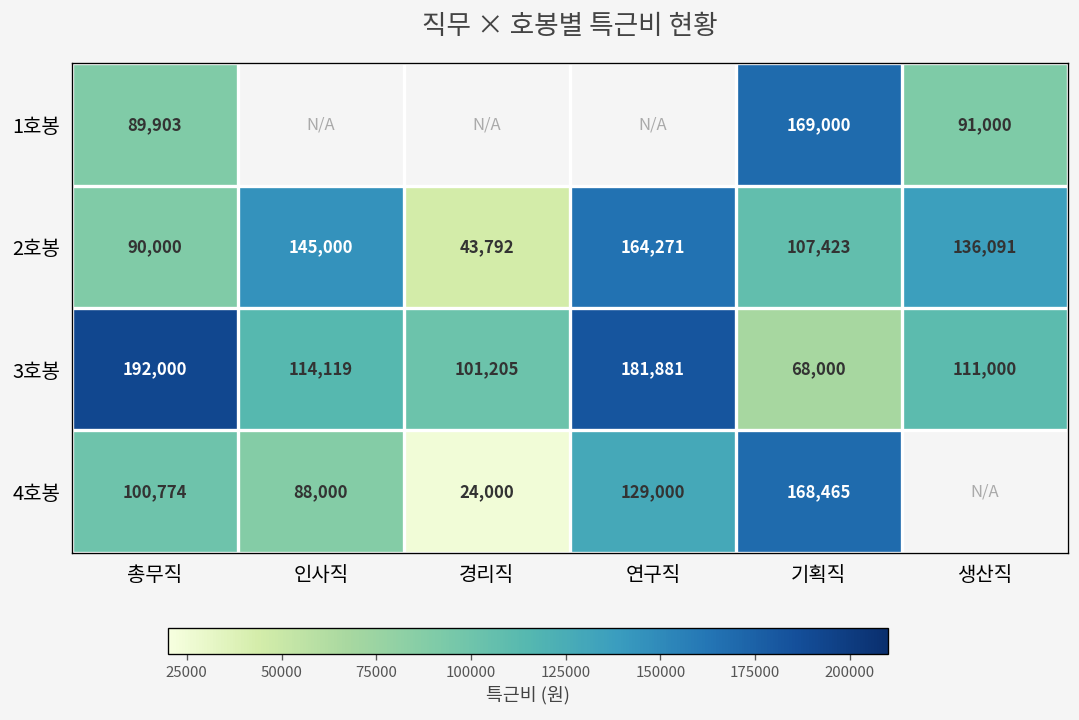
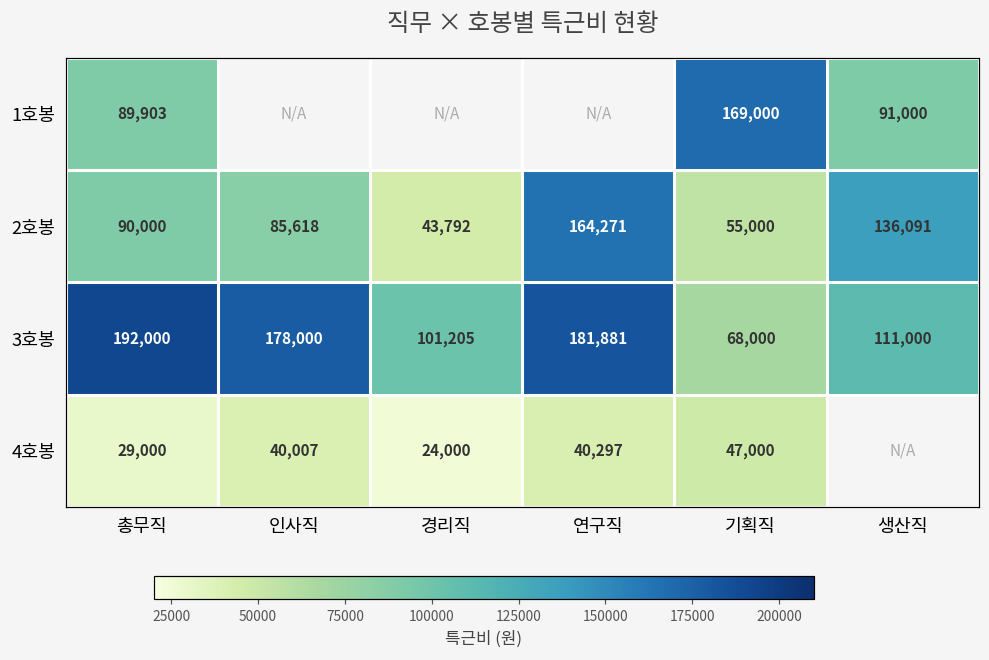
2호봉, 인사직: 145,000 -> 85,618
2호봉, 기획직: 107,423 -> 55,000
3호봉, 인사직: 114,119 -> 178,000
4호봉, 총무직: 100,774 -> 29,000
4호봉, 인사직: 88,000 -> 40,007
4호봉, 연구직: 129,000 -> 40,297
4호봉, 기획직: 168,465 -> 47,000
